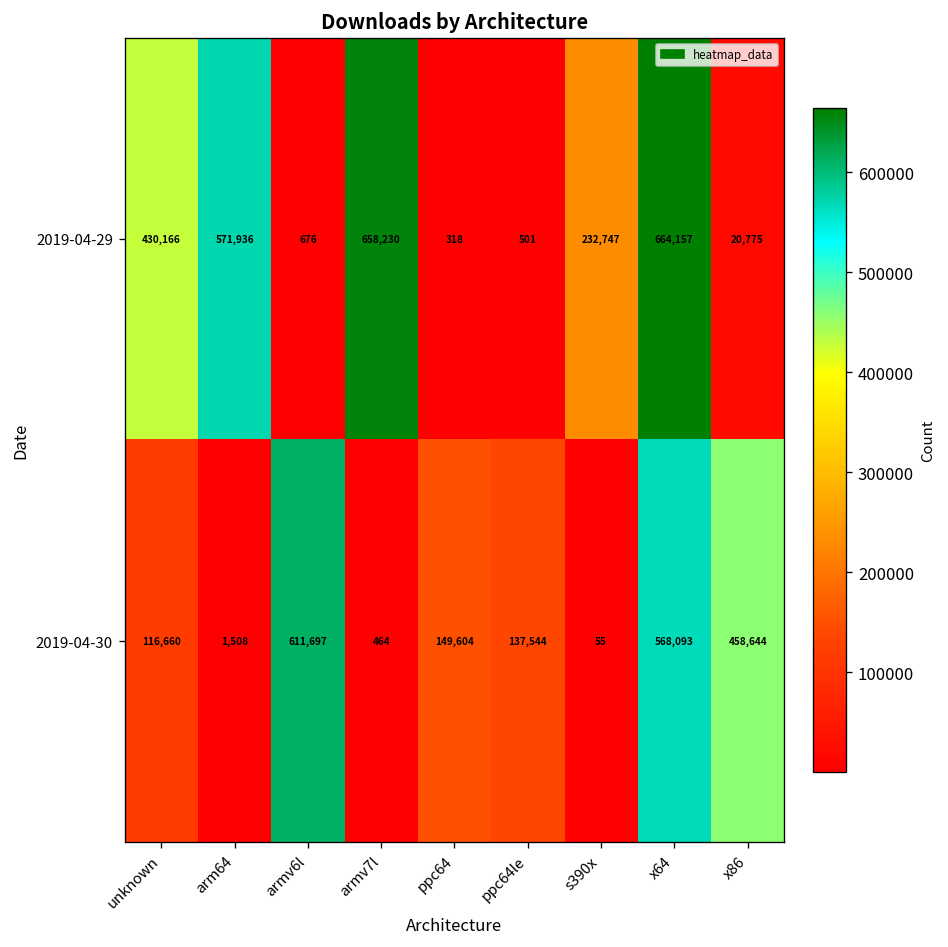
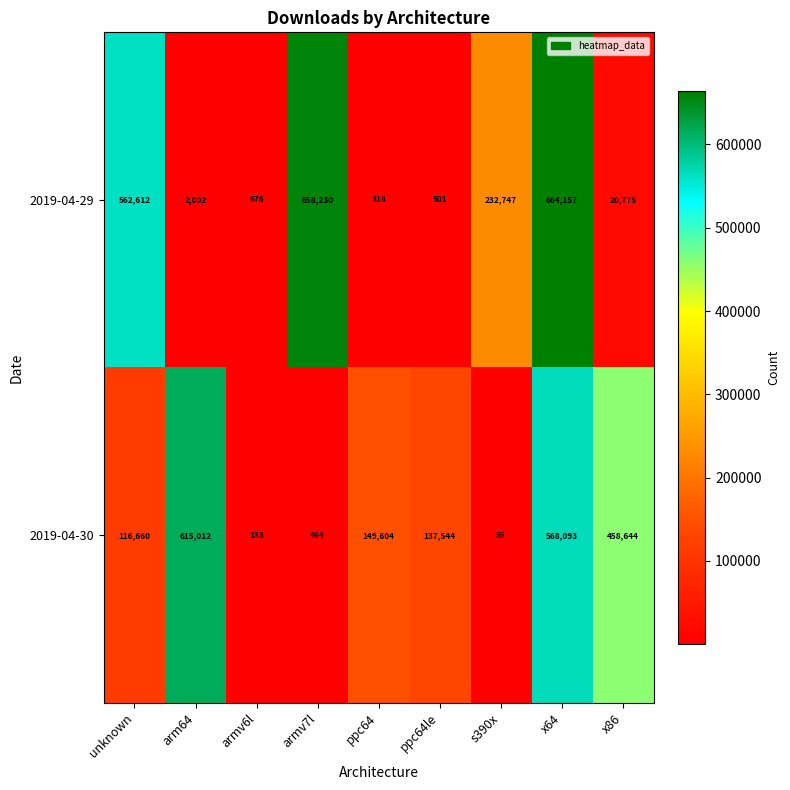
2019-04-29, unknown: 430,166 -> 562,612
2019-04-29, arm64: 571,936 -> 2,002
2019-04-30, arm64: 1,508 -> 615,012
2019-04-30, armv6l: 611,697 -> 133
